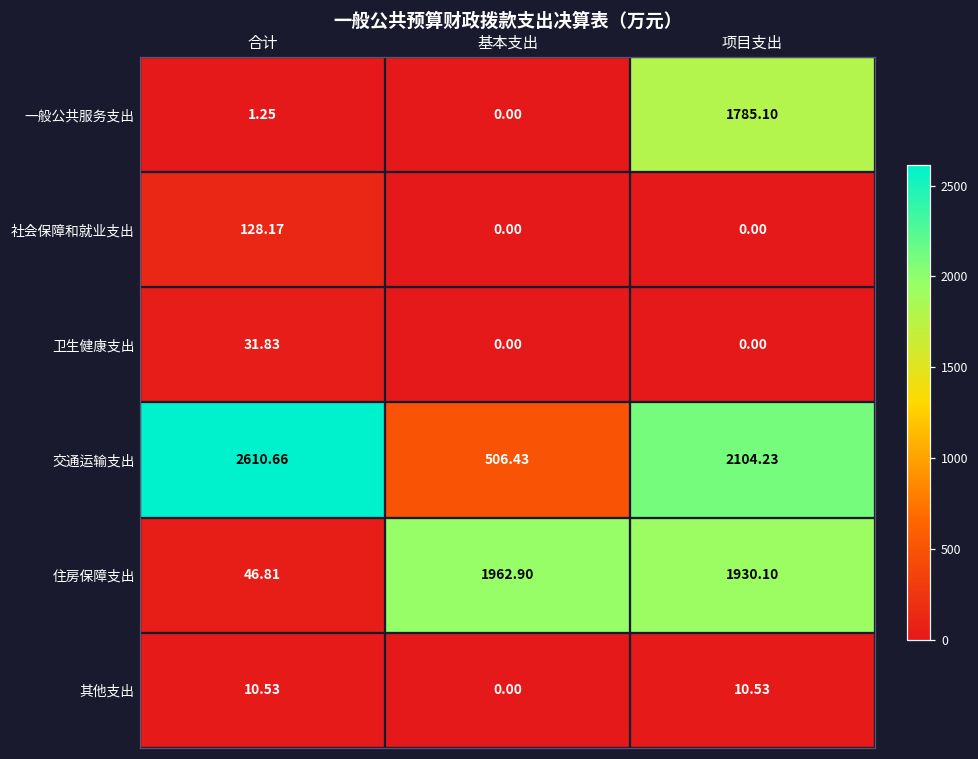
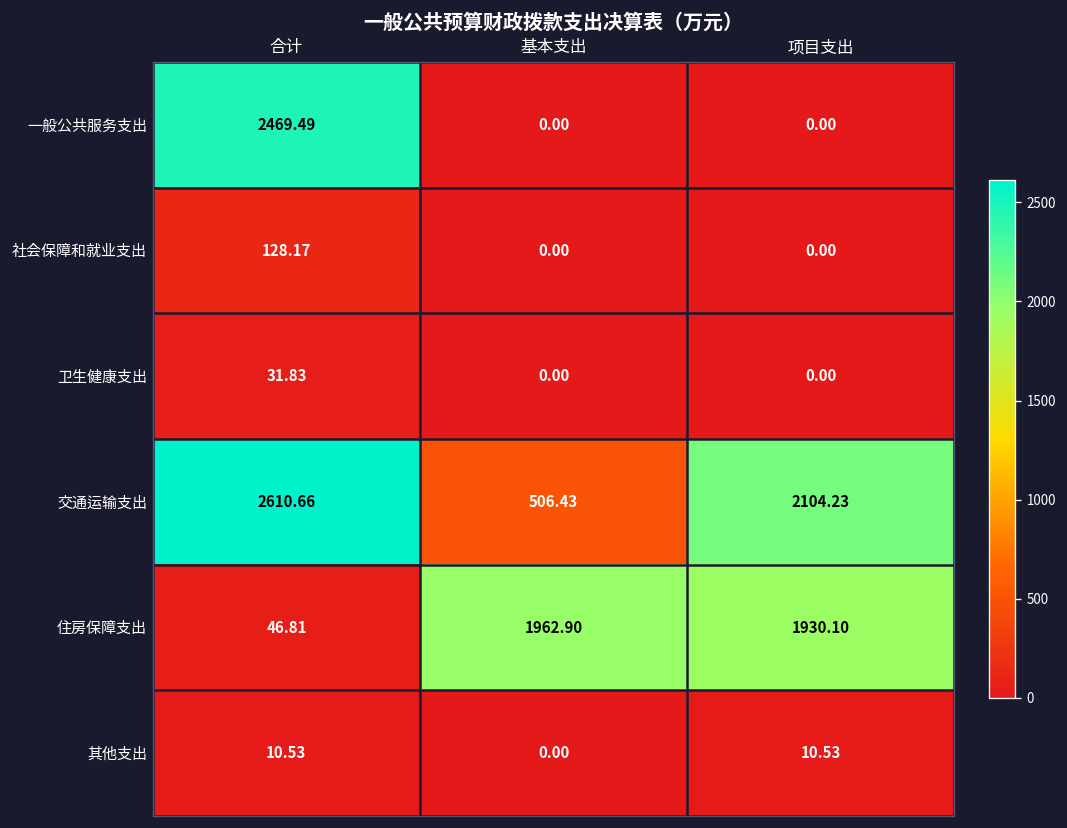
一般公共服务支出, 合计: 1.25 -> 2469.49
一般公共服务支出, 项目支出: 1785.10 -> 0.00
